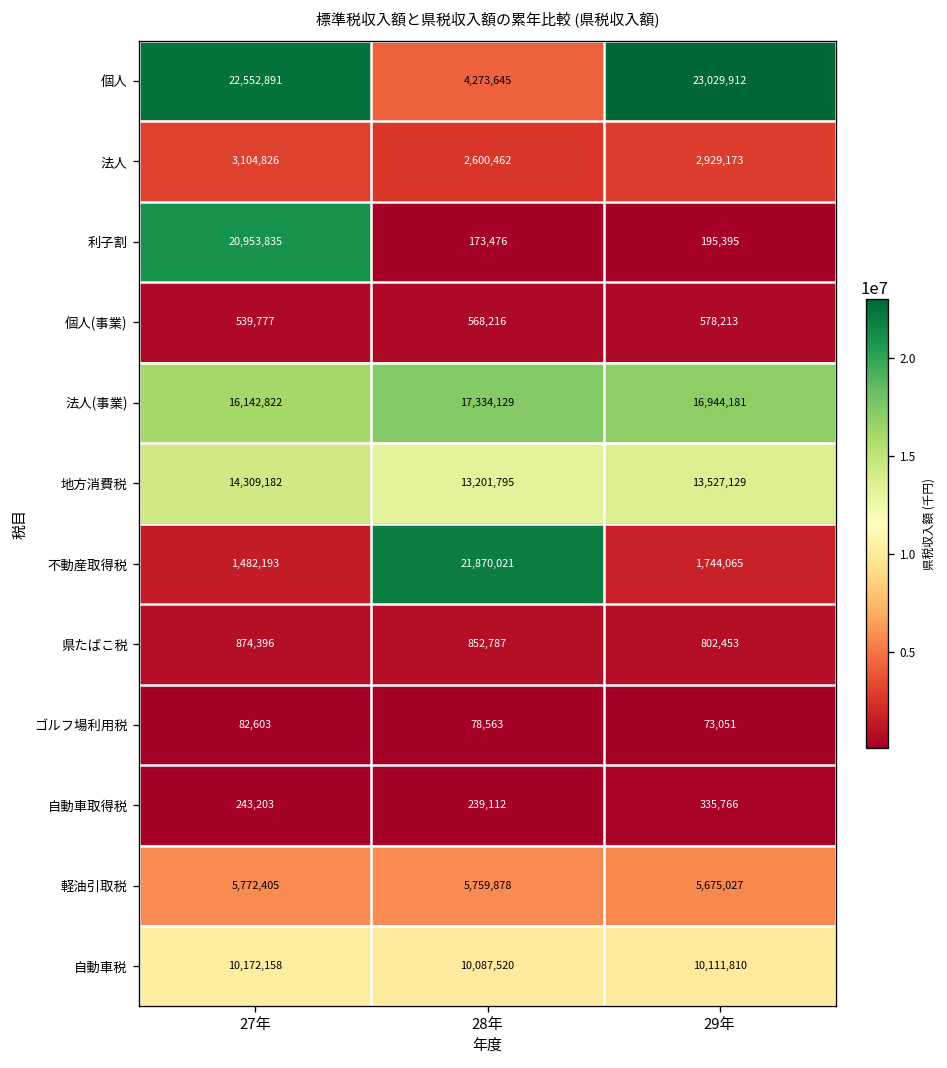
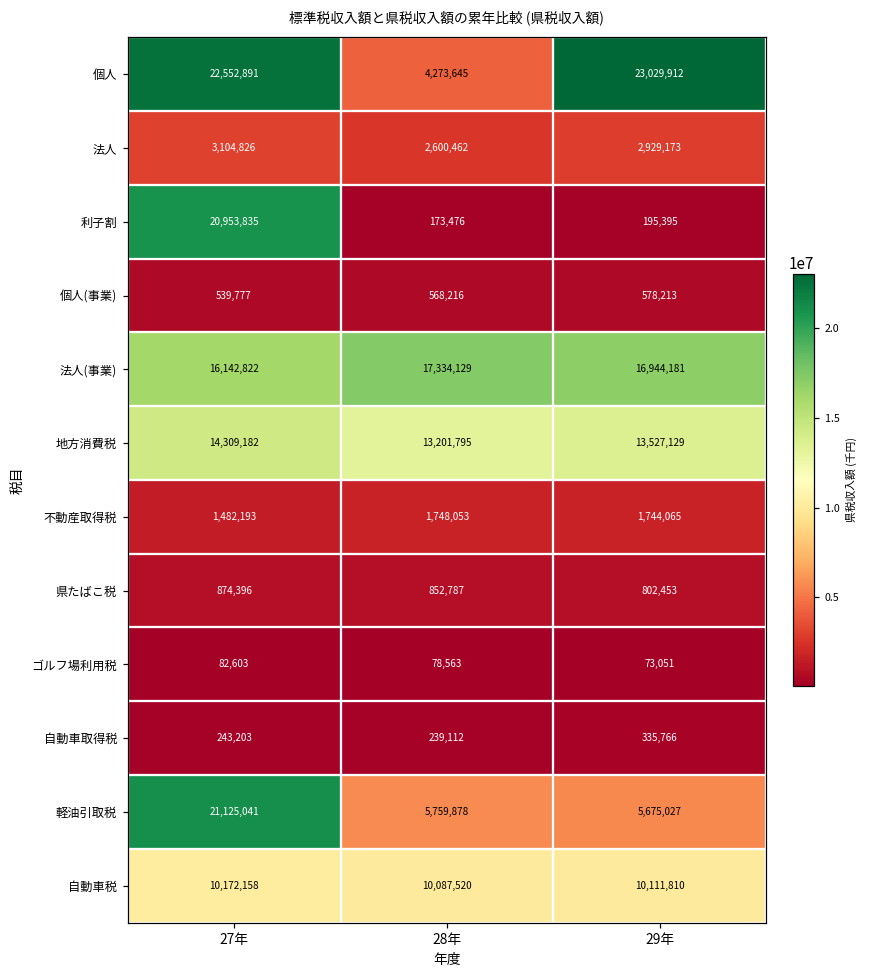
不動産取得税, 28年: 21,870,021 -> 1,748,053
軽油引取税, 27年: 5,772,405 -> 21,125,041
